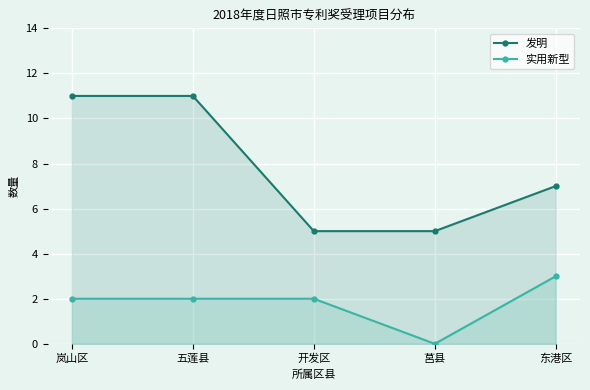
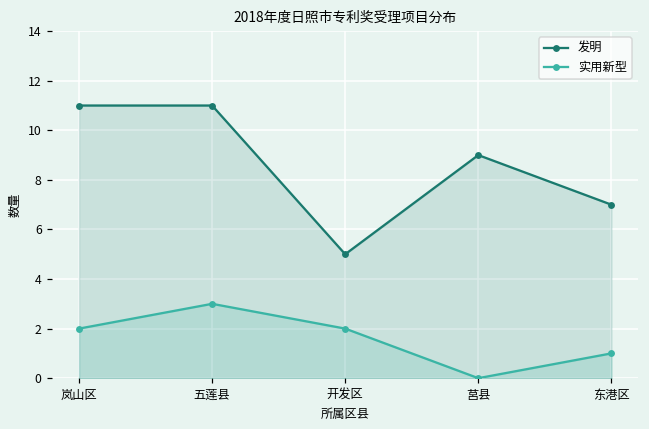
实用新型, 五莲县: 2 -> 3
发明, 莒县: 5 -> 9
实用新型, 东港区: 3 -> 1
